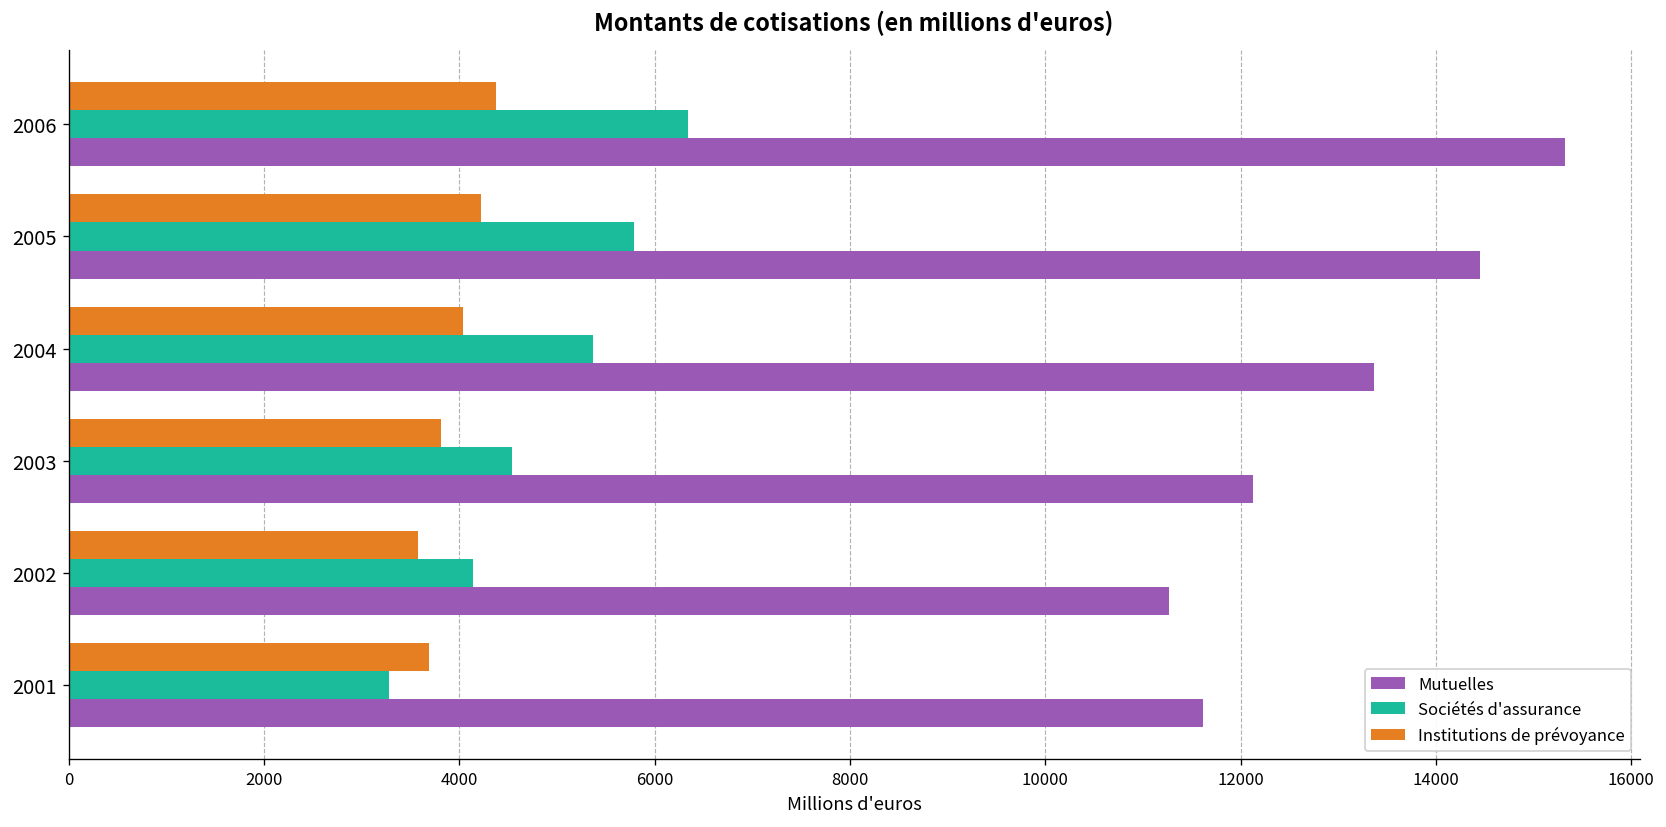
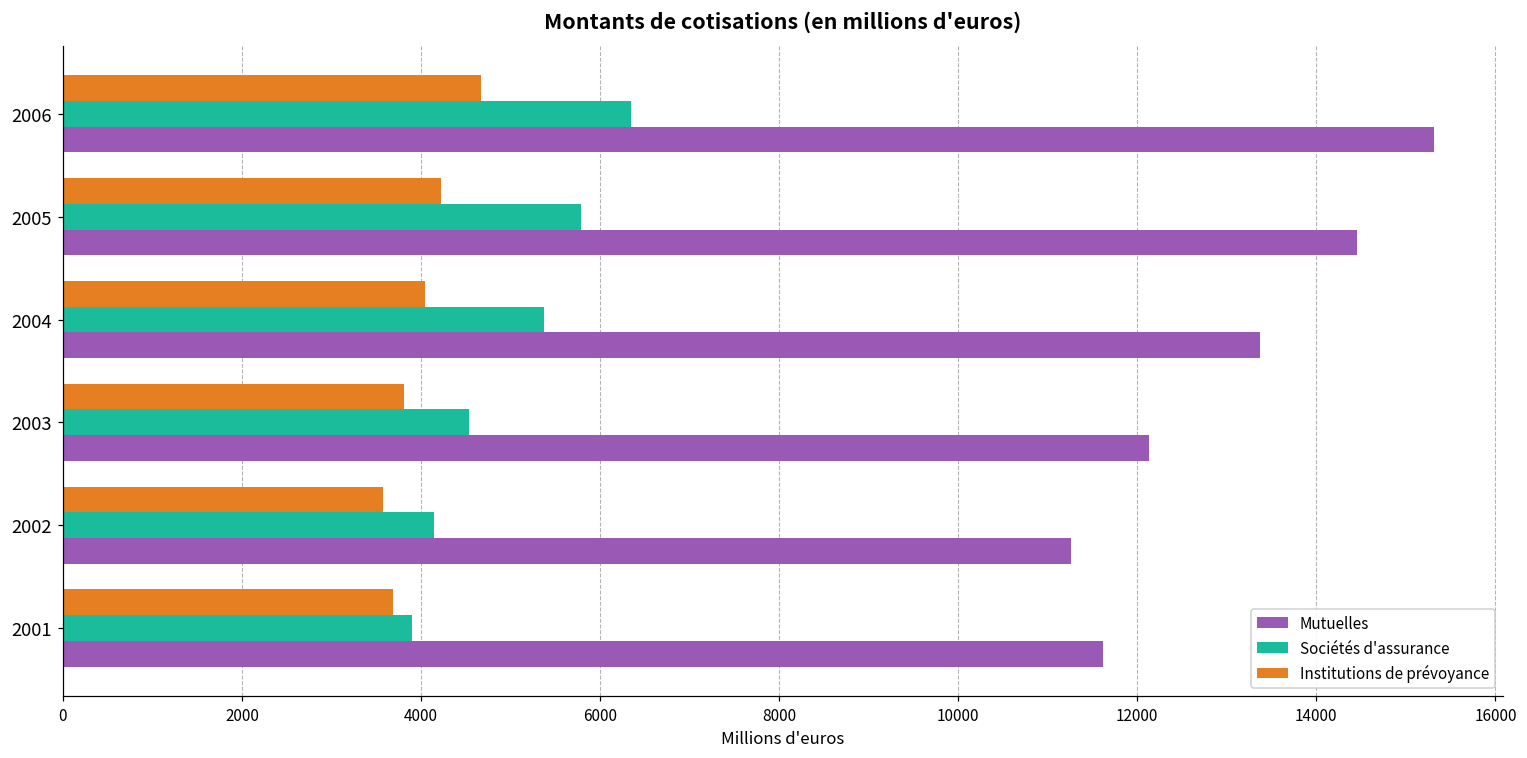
Institutions de prévoyance, 2006: 4400 -> 4700
Sociétés d'assurance, 2001: 3300 -> 3900
